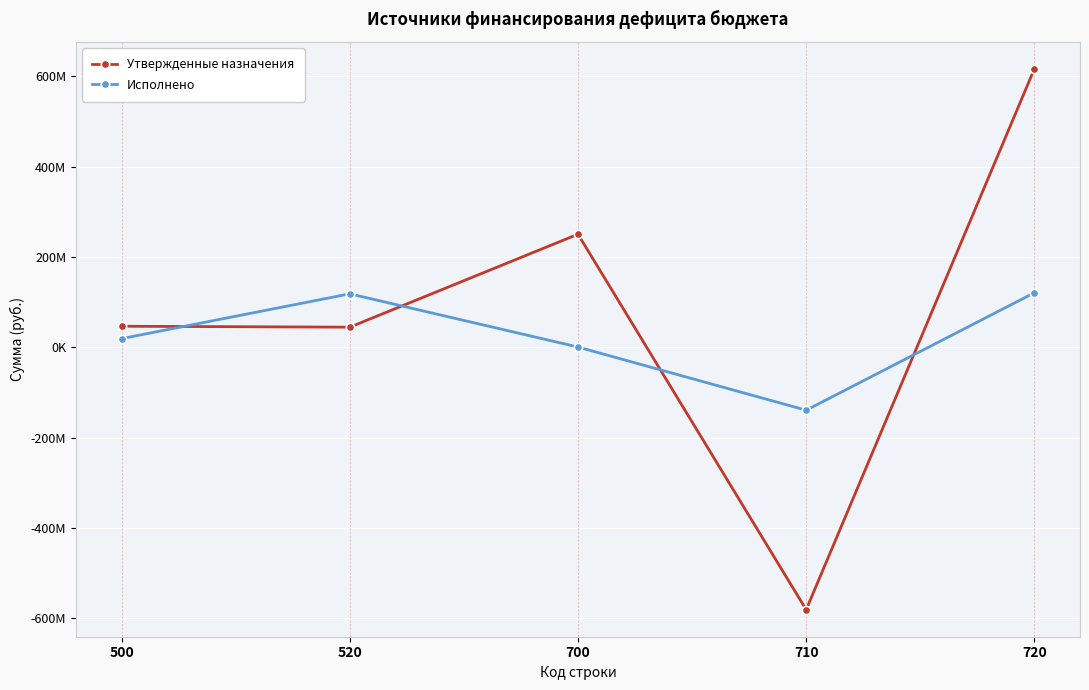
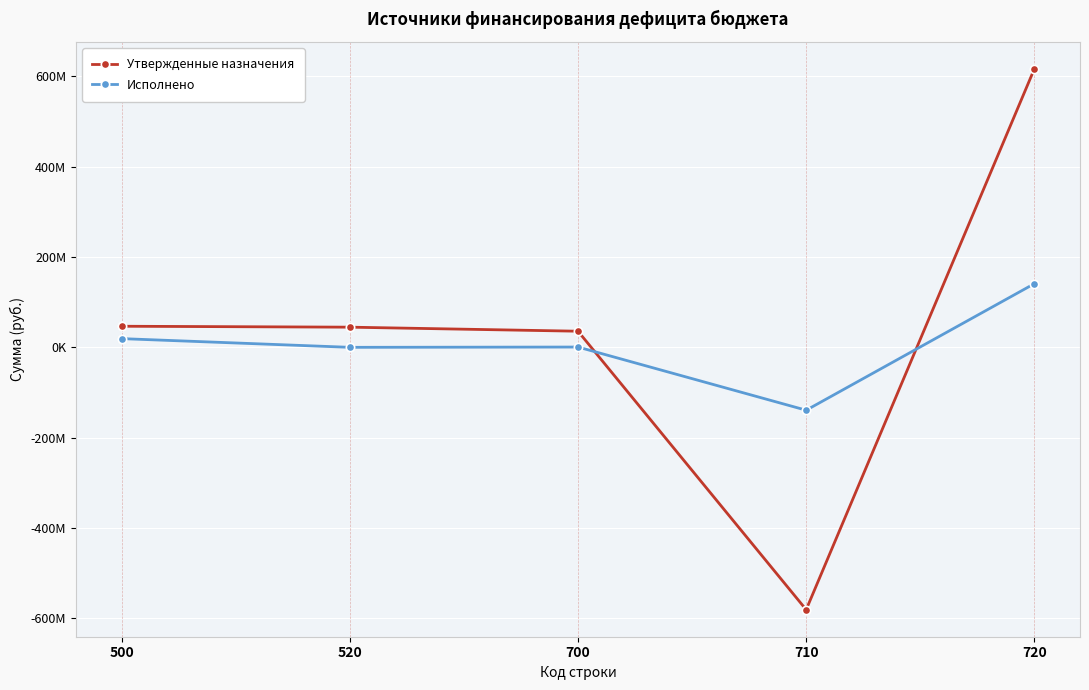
Исполнено, 520: 120000000 -> 0
Утвержденные назначения, 700: 250000000 -> 40000000
Исполнено, 720: 120000000 -> 140000000
